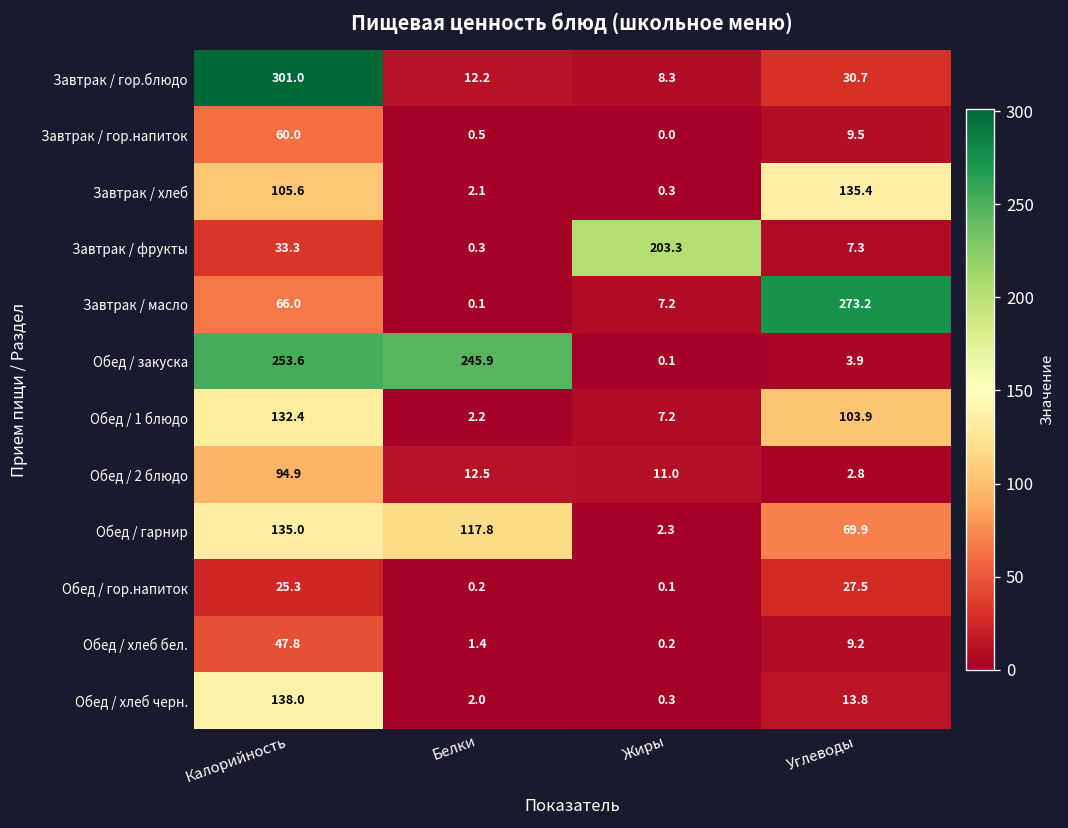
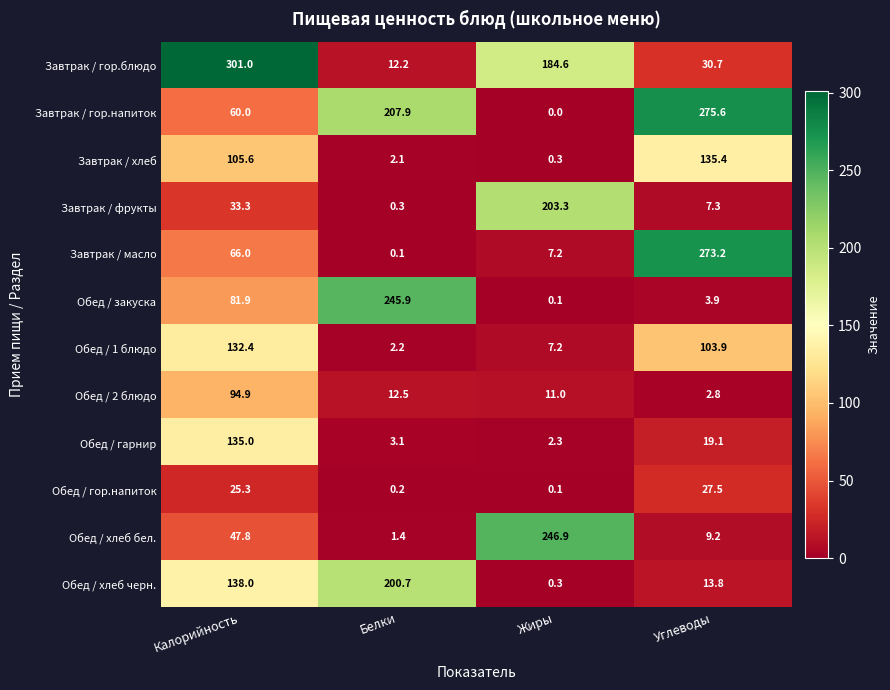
Завтрак / гор.блюдо, Жиры: 8.3 -> 184.6
Завтрак / гор.напиток, Белки: 0.5 -> 207.9
Завтрак / гор.напиток, Углеводы: 9.5 -> 275.6
Обед / закуска, Калорийность: 253.6 -> 81.9
Обед / гарнир, Белки: 117.8 -> 3.1
Обед / гарнир, Углеводы: 69.9 -> 19.1
Обед / хлеб бел., Жиры: 0.2 -> 246.9
Обед / хлеб черн., Белки: 2.0 -> 200.7
